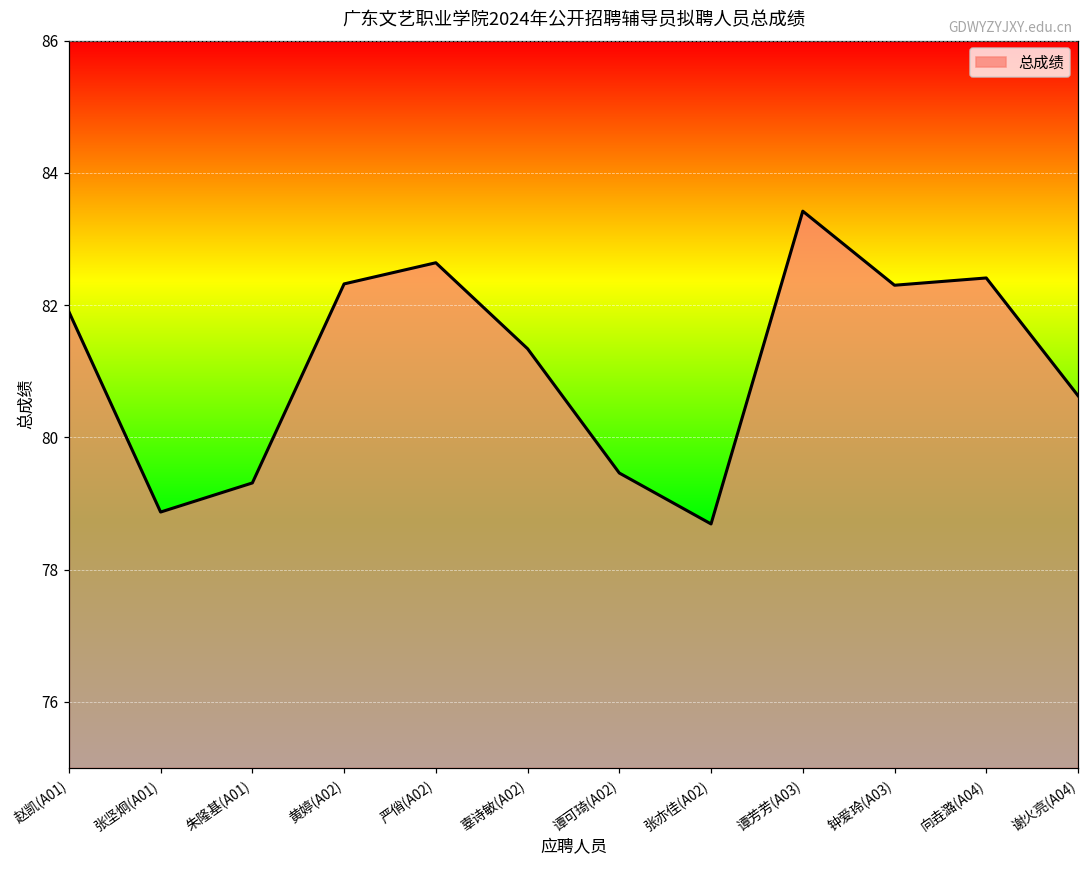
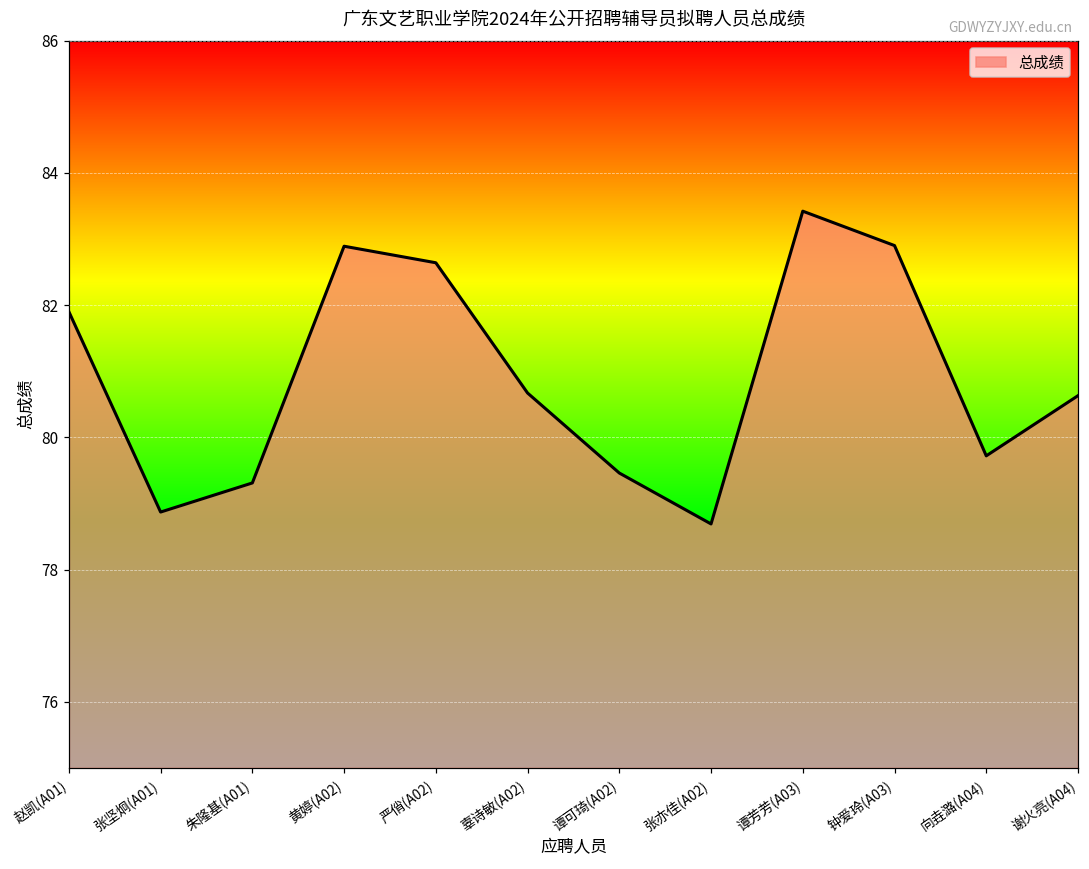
黄婷(A02): 82.3 -> 82.9
辜诗敏(A02): 81.3 -> 80.7
钟爱玲(A03): 82.3 -> 82.9
向垚潞(A04): 82.4 -> 79.7
